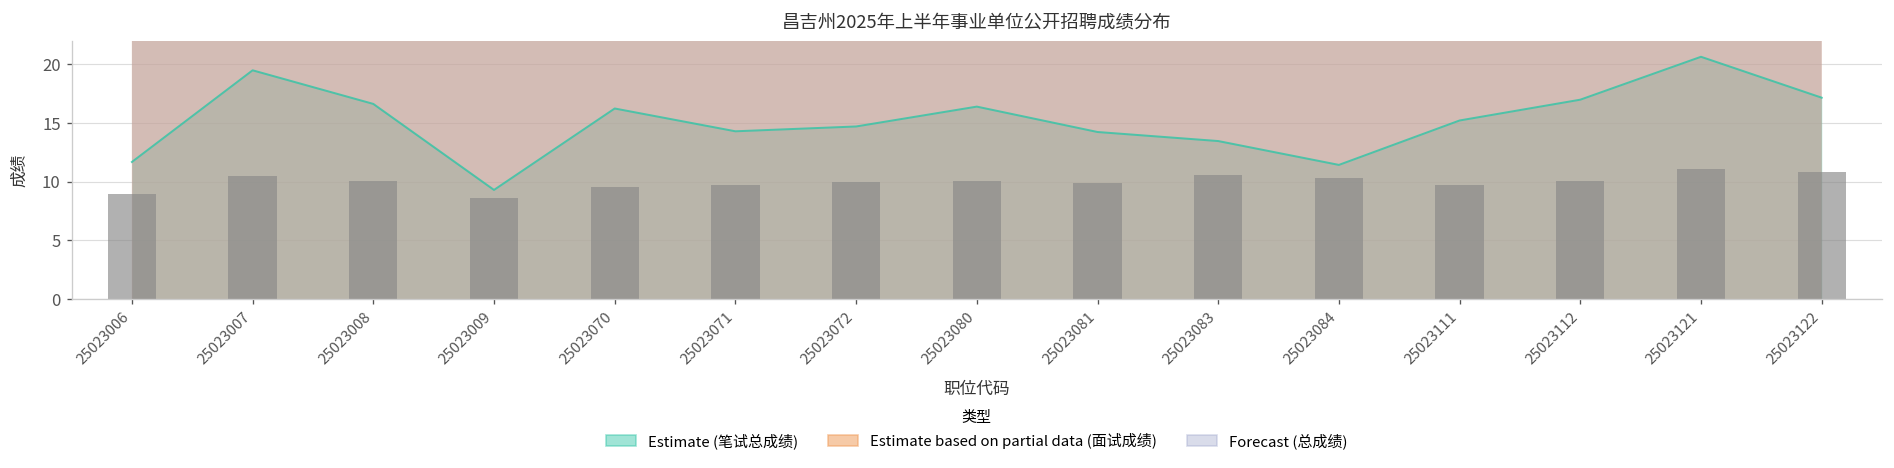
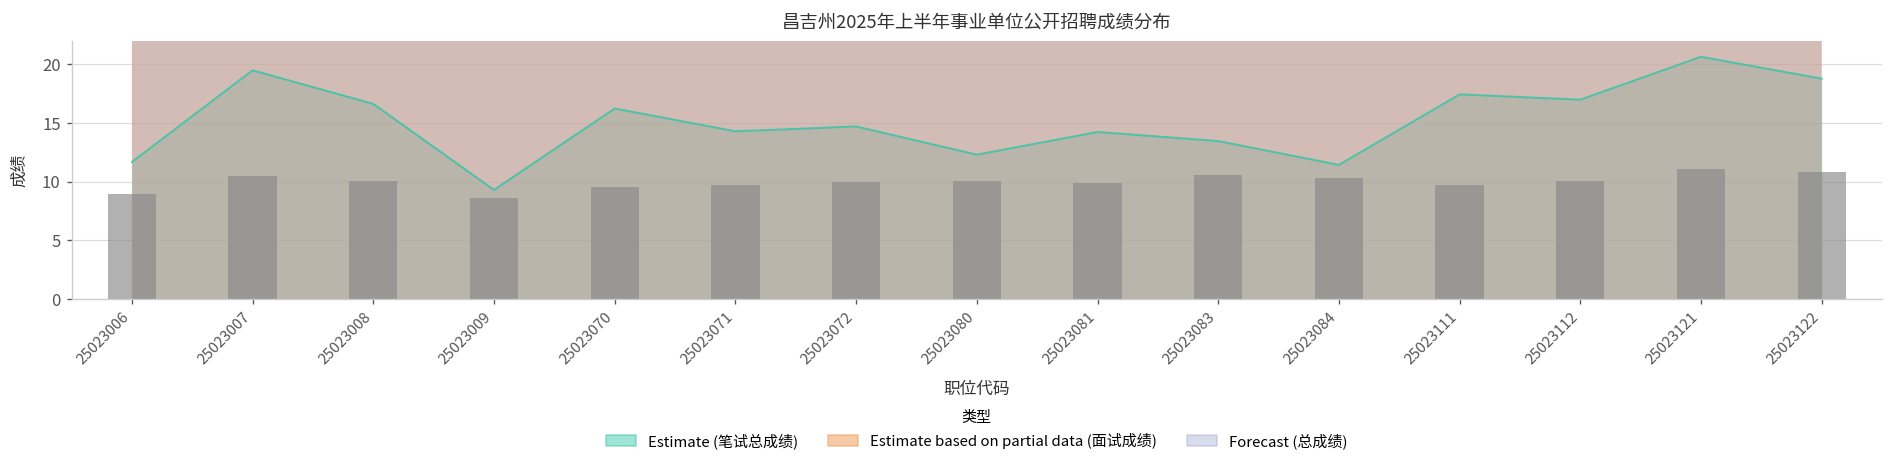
Estimate (笔试总成绩), 25023080: 16 -> 12
Estimate (笔试总成绩), 25023111: 15 -> 17
Estimate (笔试总成绩), 25023122: 17 -> 19
